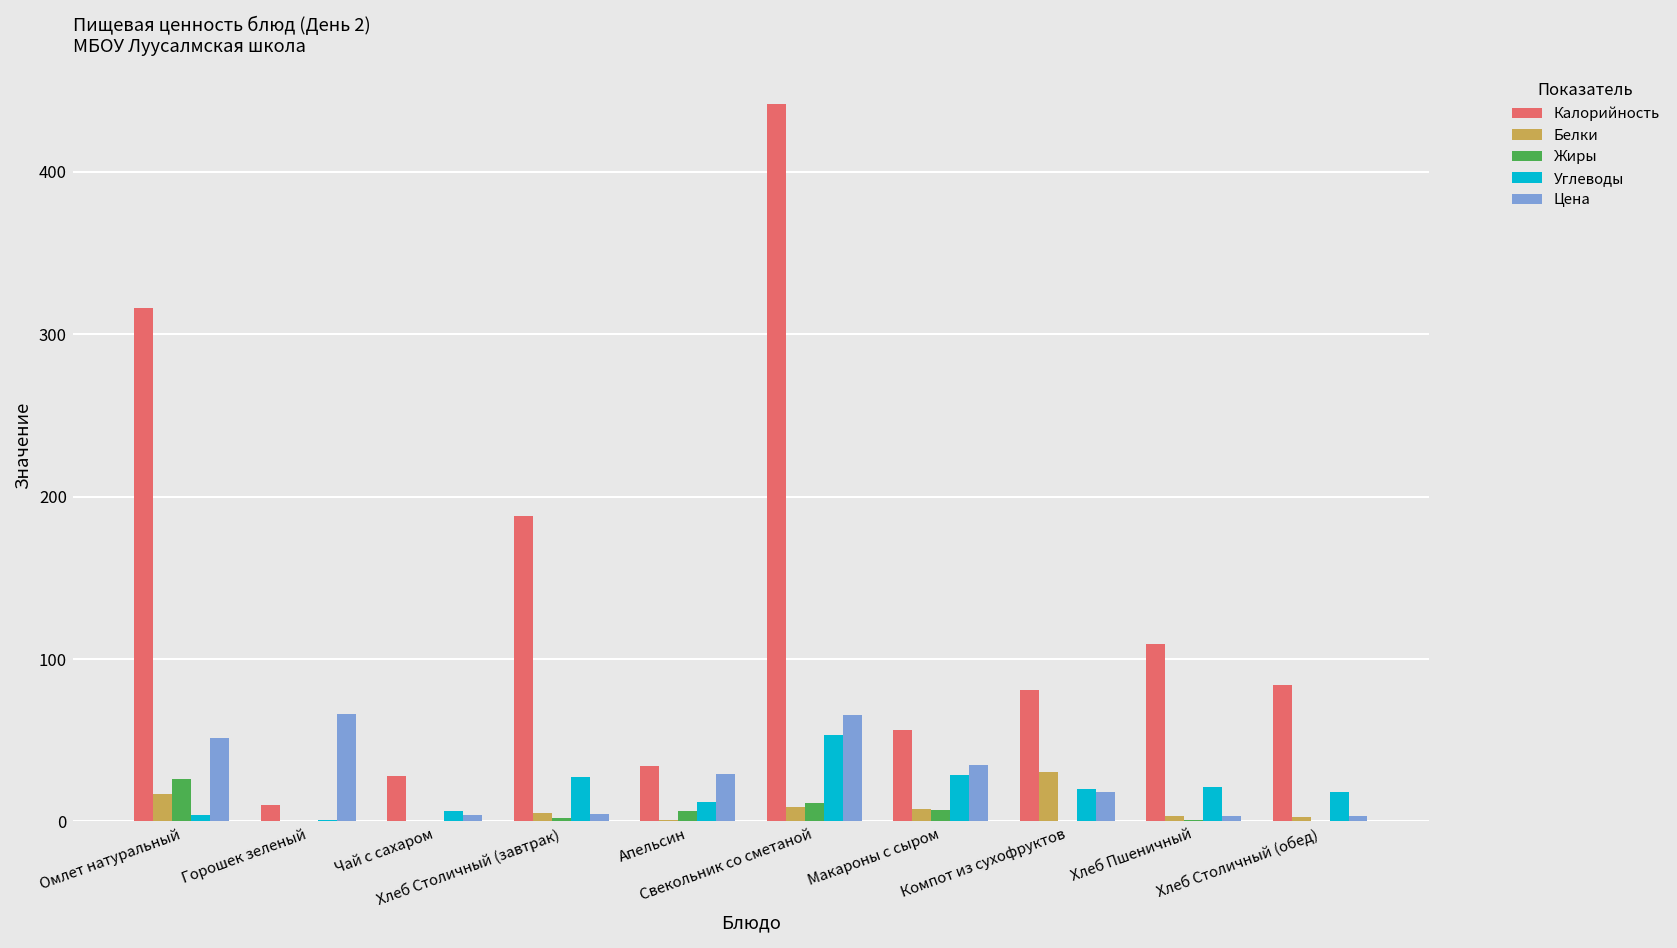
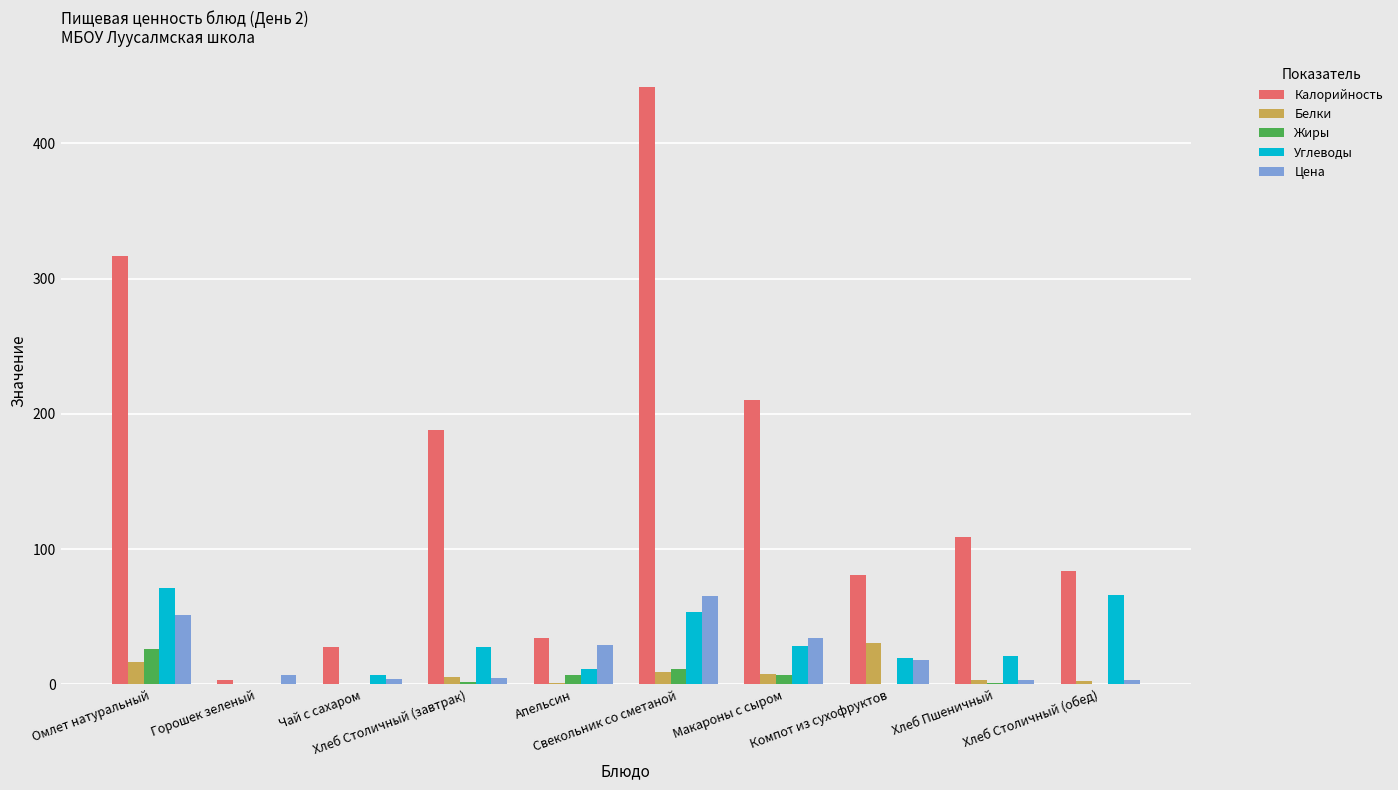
Углеводы, Омлет натуральный: 4 -> 71
Калорийность, Горошек зеленый: 10 -> 3
Цена, Горошек зеленый: 66 -> 7
Калорийность, Макароны с сыром: 56 -> 211
Углеводы, Хлеб Столичный (обед): 18 -> 66
